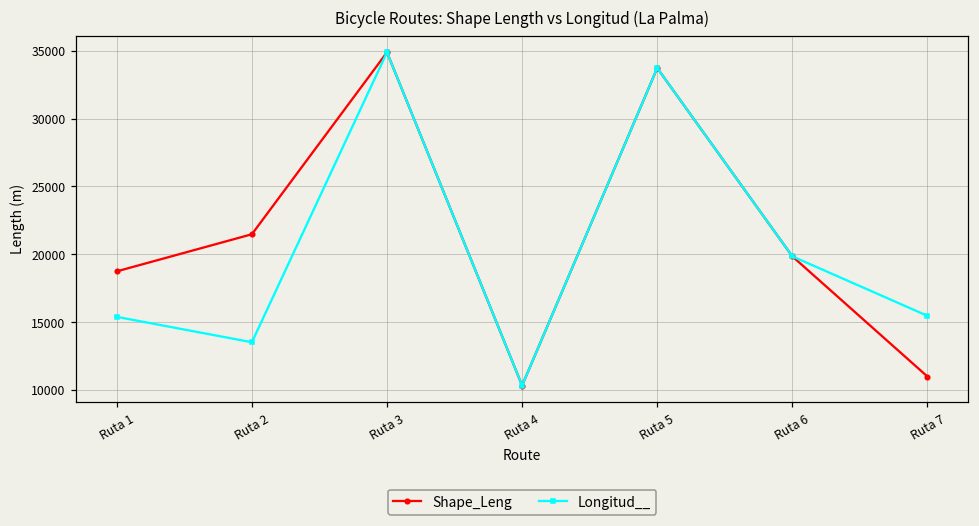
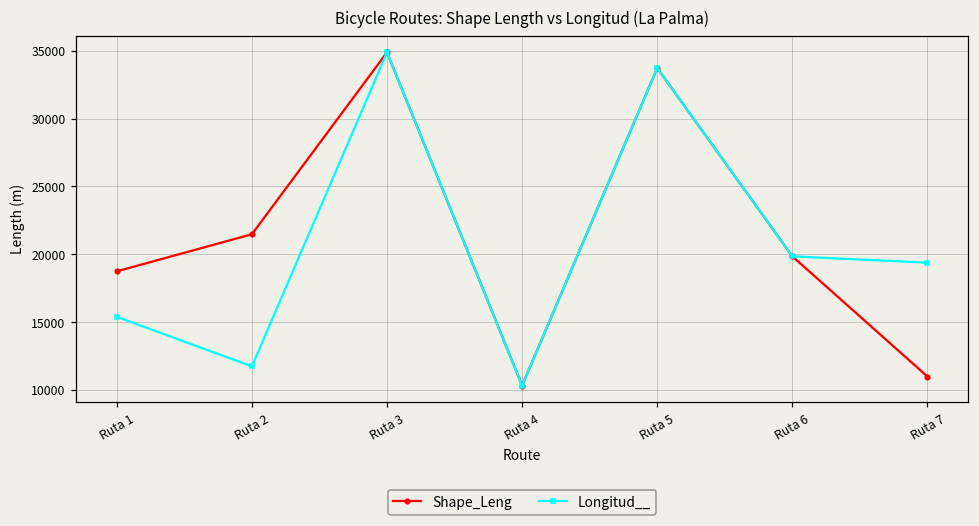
Longitud__, Ruta 2: 13500 -> 11700
Longitud__, Ruta 7: 15500 -> 19400
